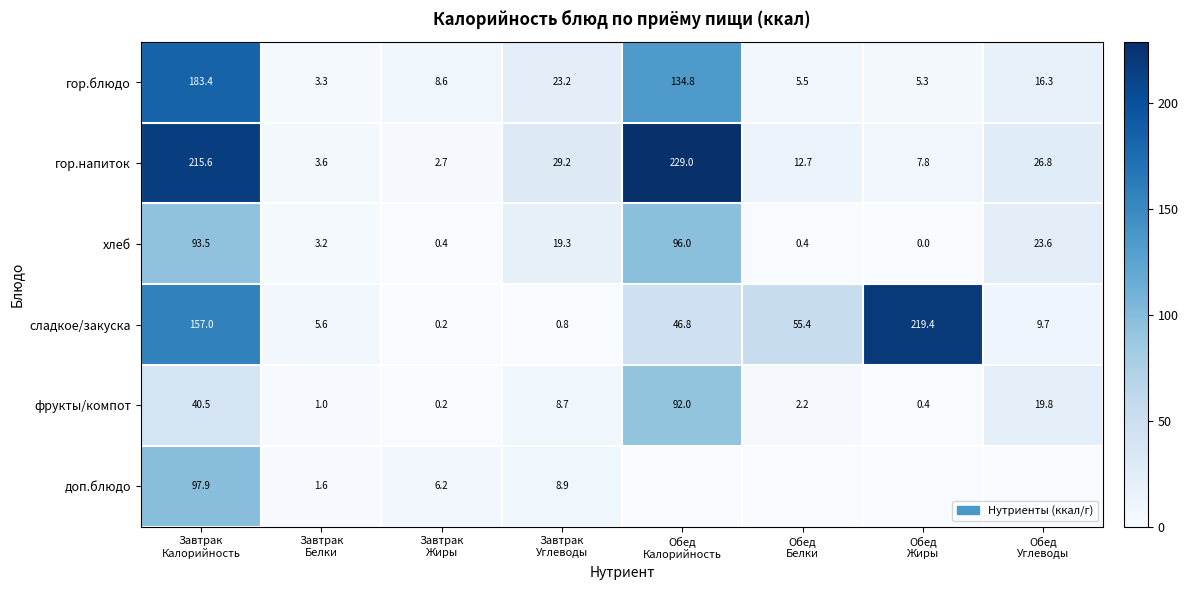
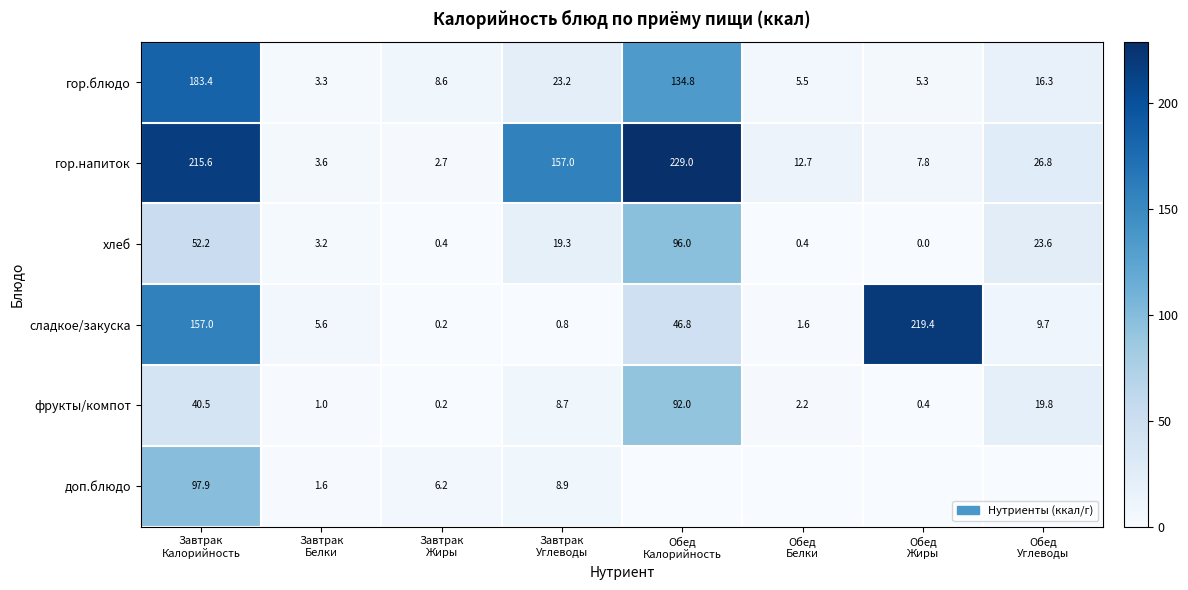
гор.напиток, Завтрак Углеводы: 29.2 -> 157.0
хлеб, Завтрак Калорийность: 93.5 -> 52.2
сладкое/закуска, Обед Белки: 55.4 -> 1.6
